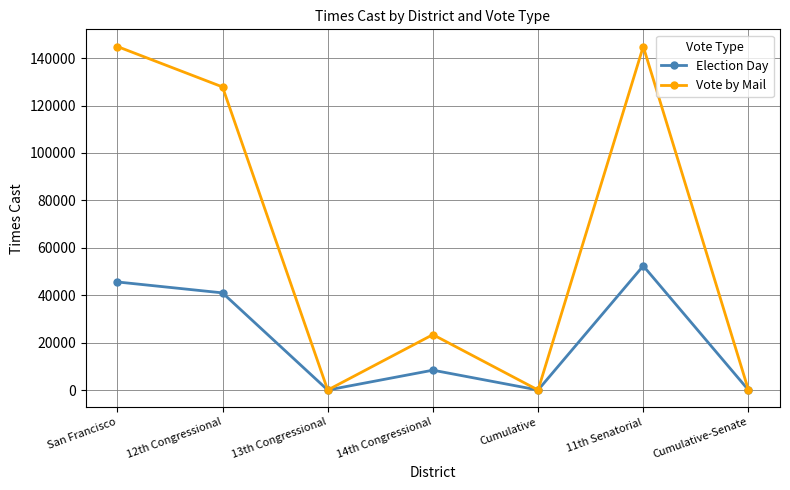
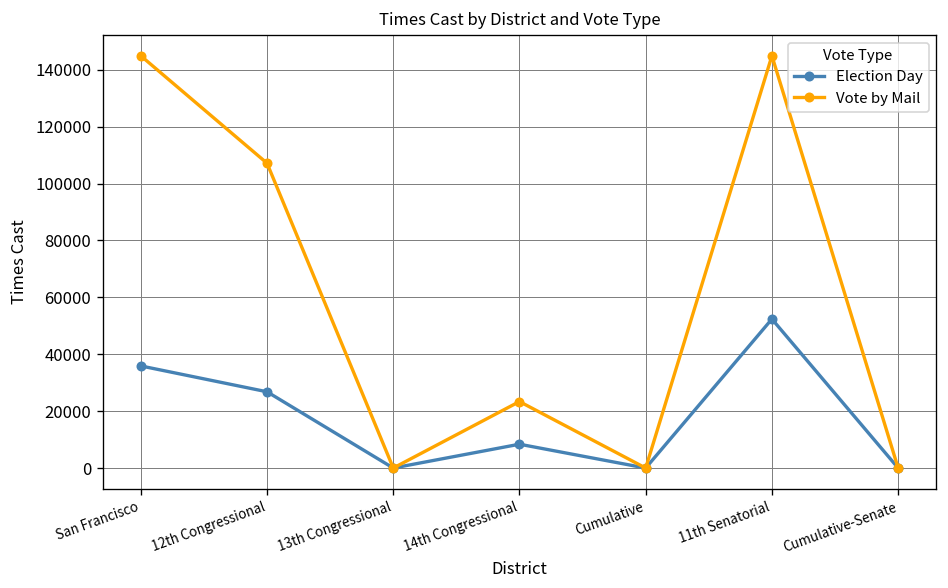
Election Day, San Francisco: 46000 -> 36000
Election Day, 12th Congressional: 41000 -> 27000
Vote by Mail, 12th Congressional: 128000 -> 107000
